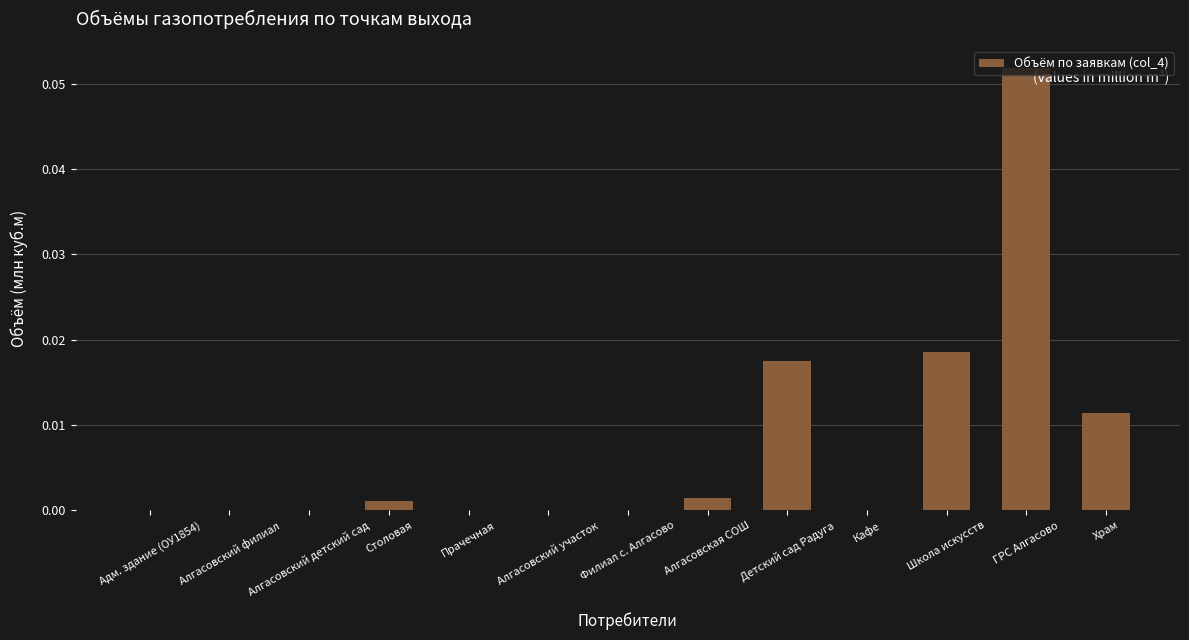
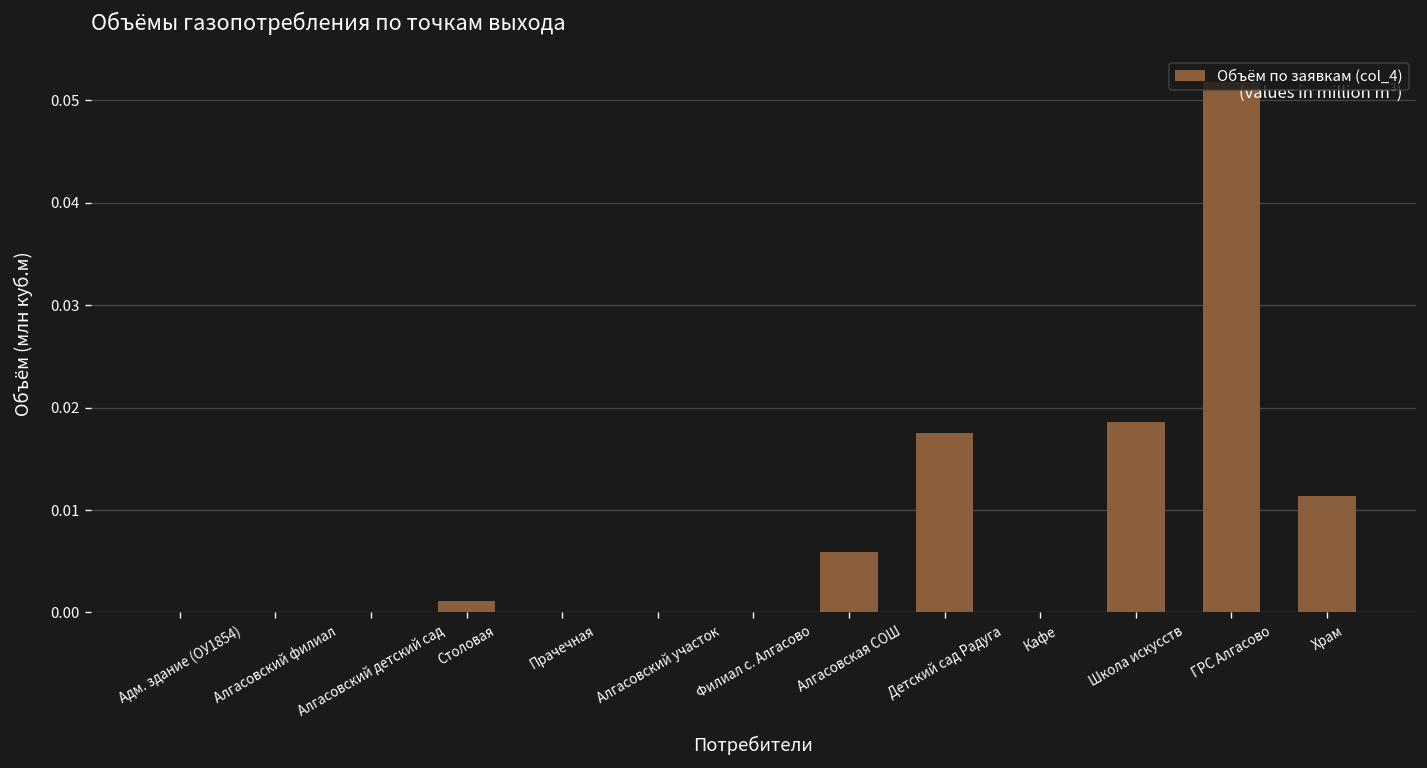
Алгасовская СОШ: 0.001 -> 0.006
